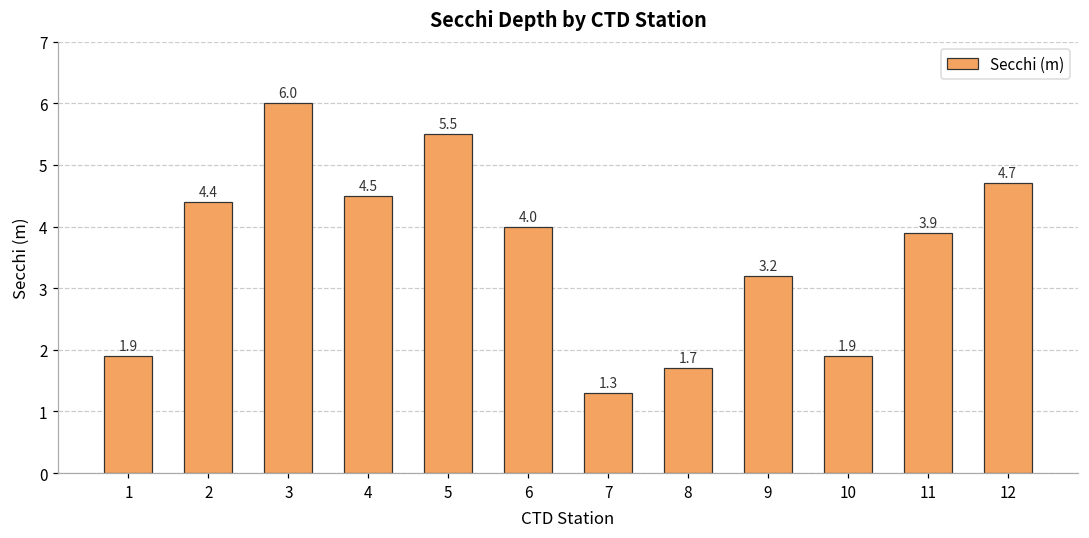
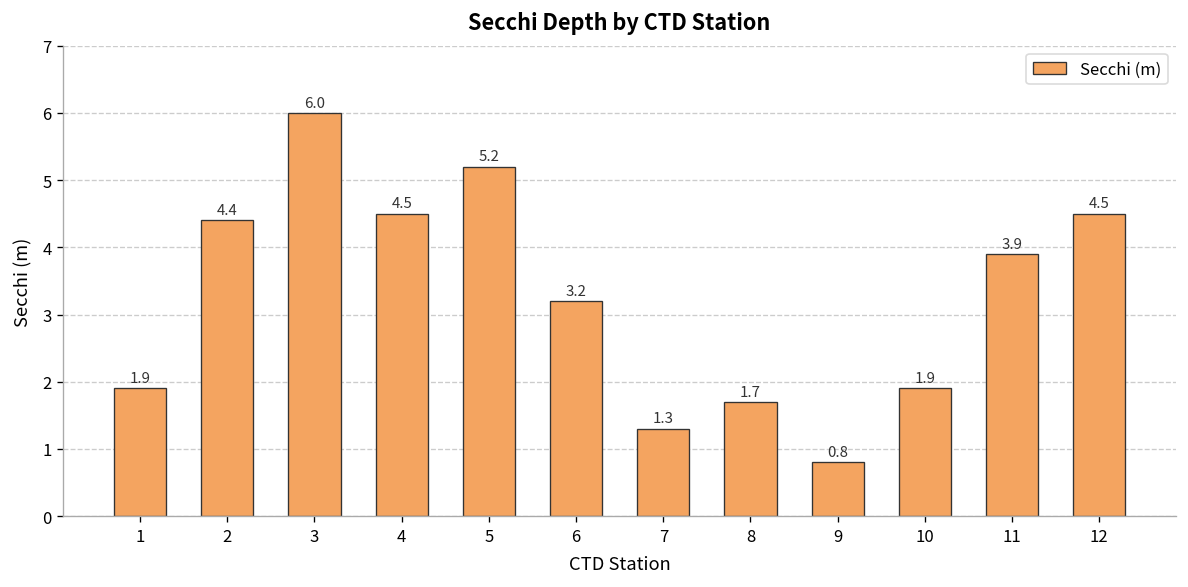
5: 5.5 -> 5.2
6: 4.0 -> 3.2
9: 3.2 -> 0.8
12: 4.7 -> 4.5
